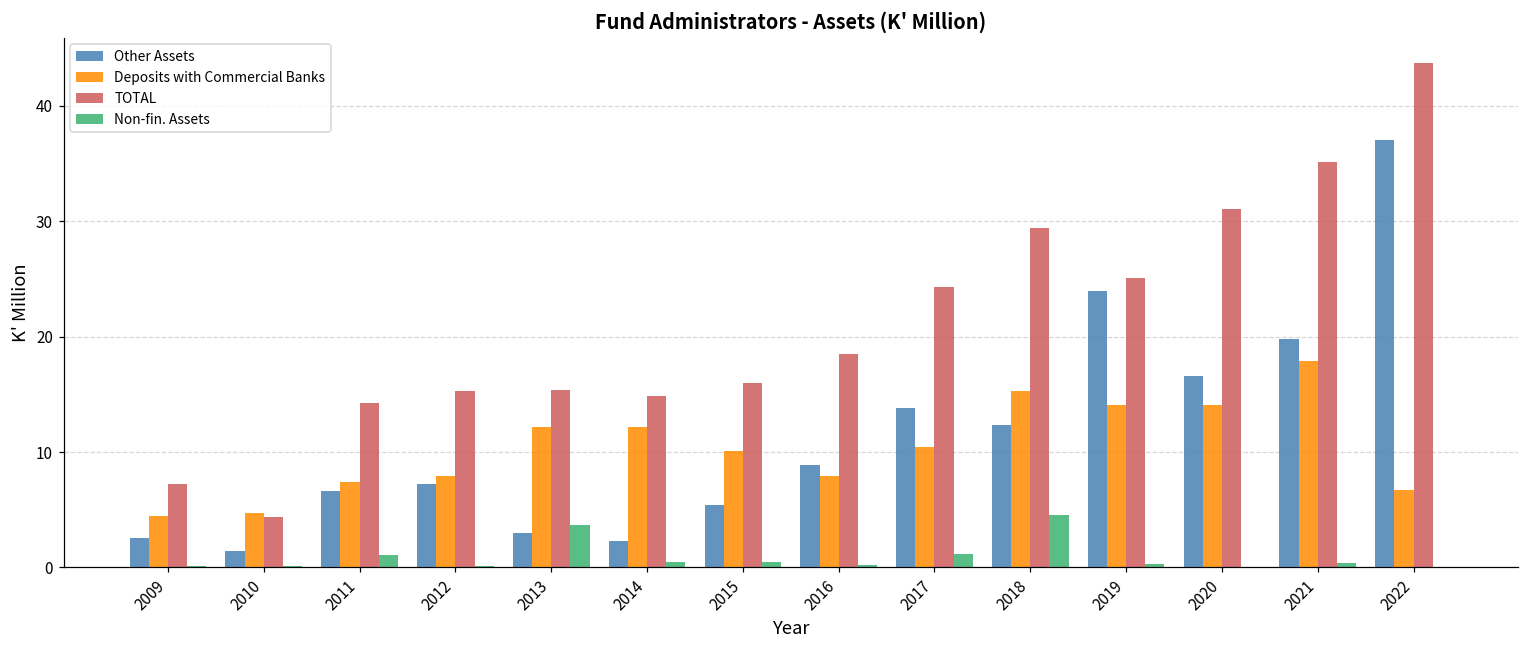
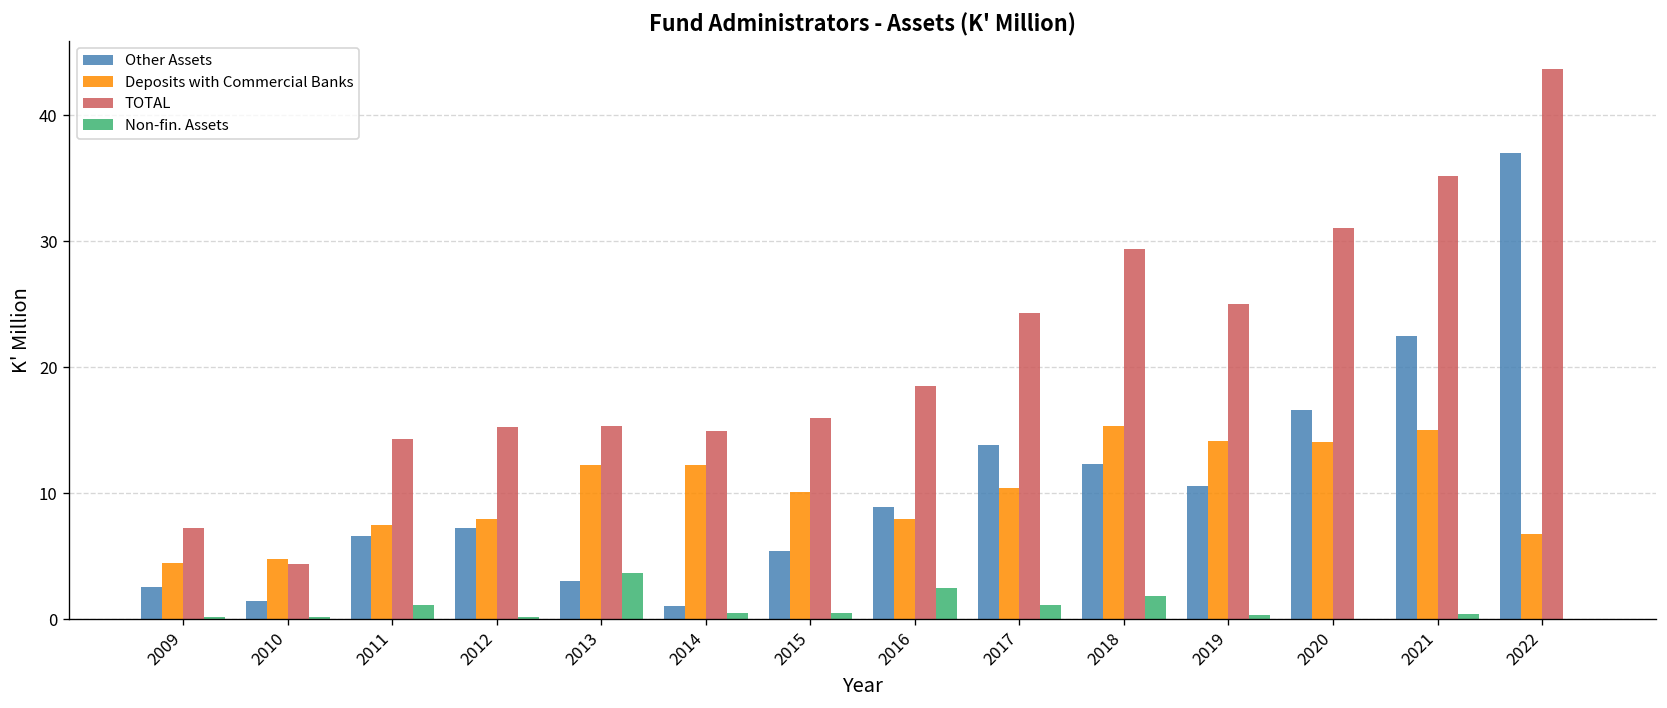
Other Assets, 2014: 2.3 -> 1.0
Non-fin. Assets, 2016: 0.2 -> 2.5
Non-fin. Assets, 2018: 4.5 -> 1.8
Other Assets, 2019: 23.9 -> 10.6
Other Assets, 2021: 19.8 -> 22.4
Deposits with Commercial Banks, 2021: 17.9 -> 15.0
